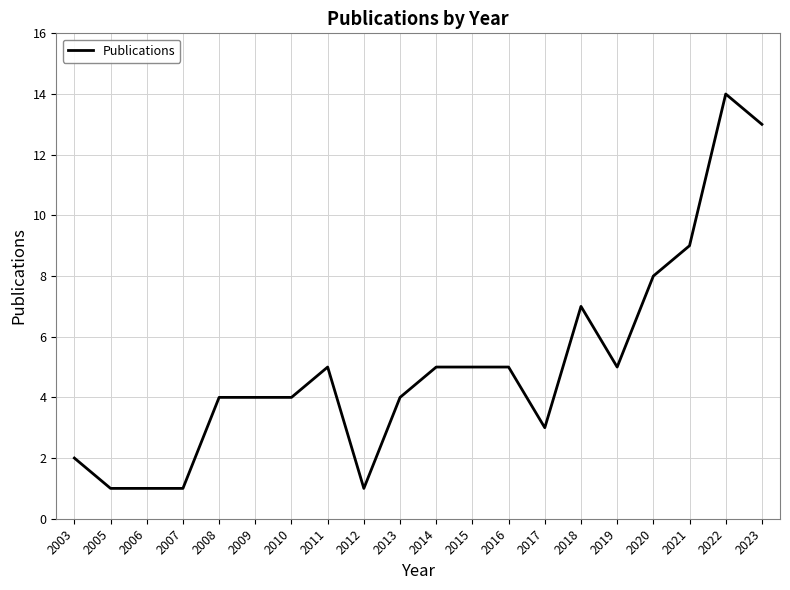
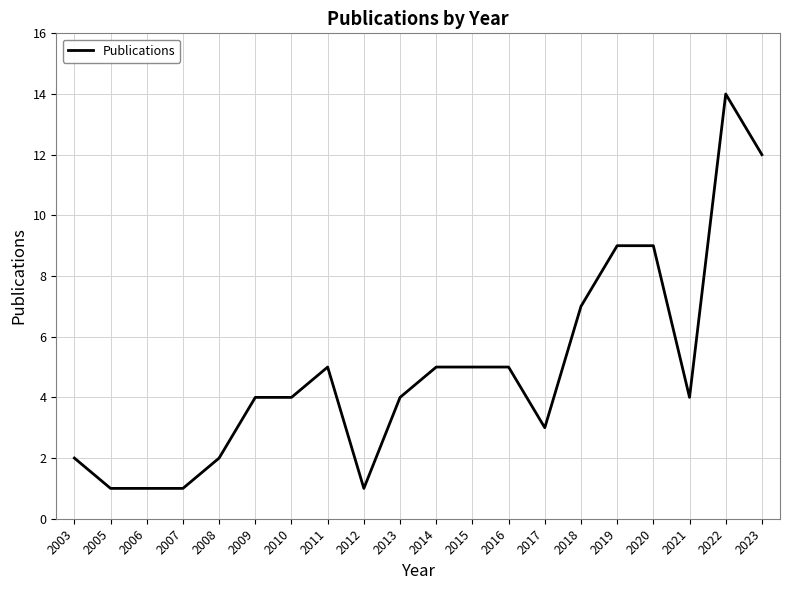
2008: 4 -> 2
2019: 5 -> 9
2020: 8 -> 9
2021: 9 -> 4
2023: 13 -> 12
